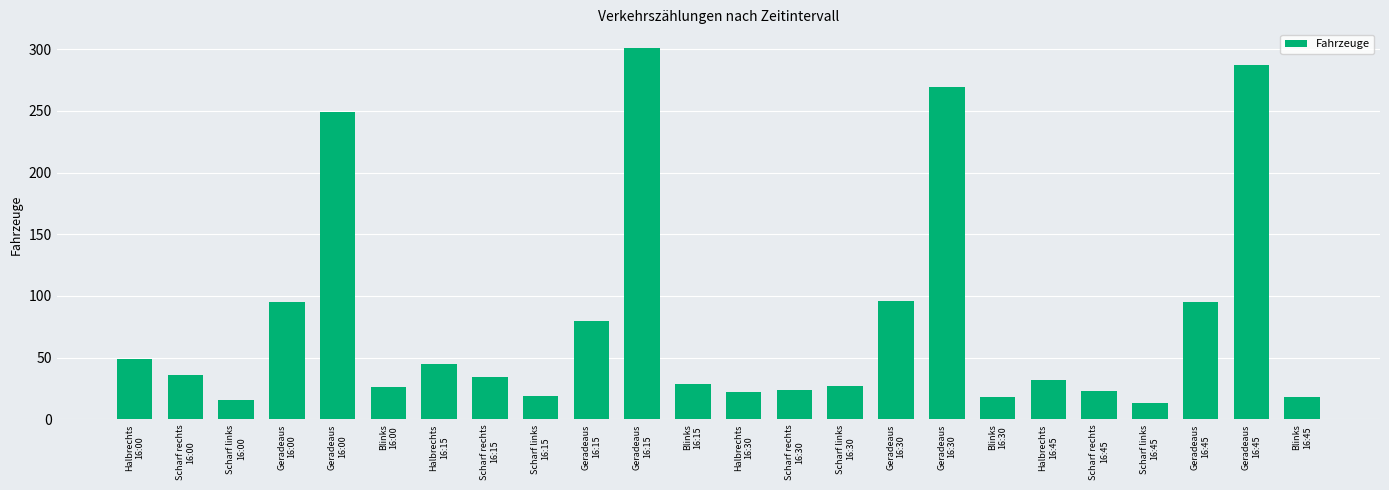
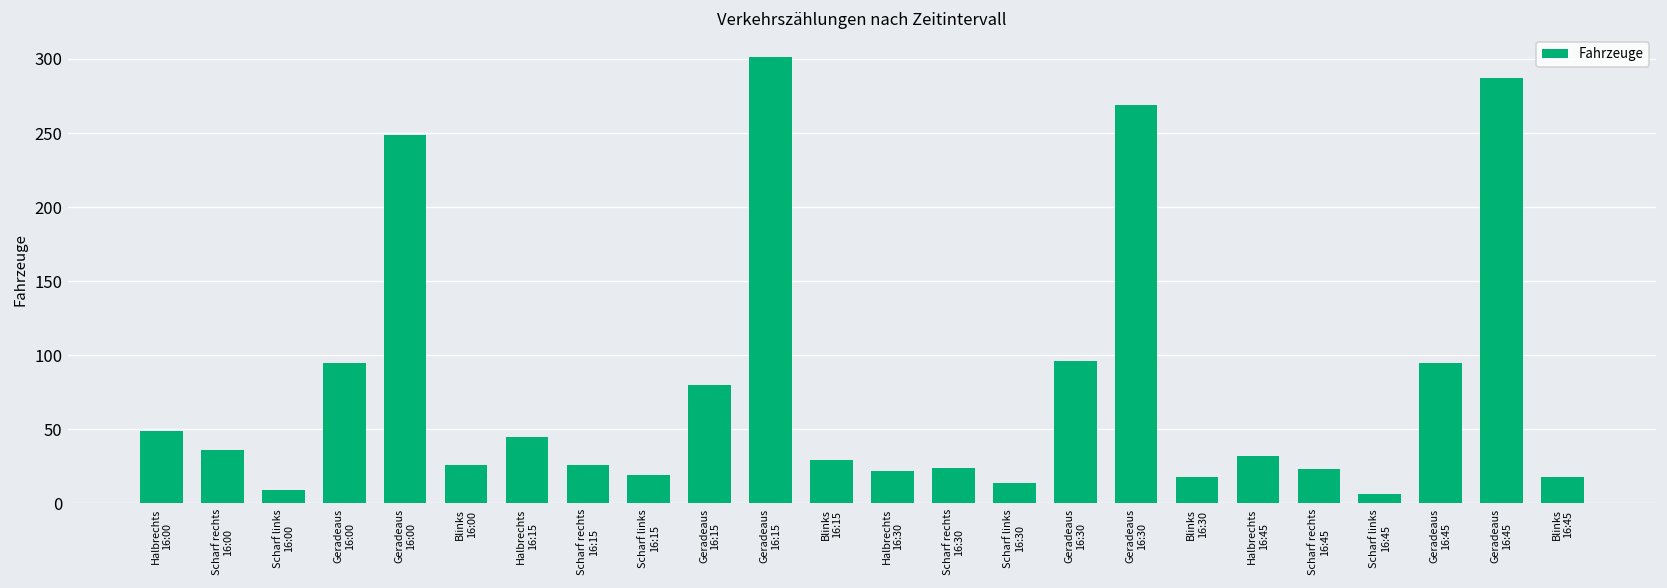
Scharf links 16:00: 16 -> 9
Scharf rechts 16:15: 34 -> 26
Scharf links 16:30: 27 -> 14
Scharf links 16:45: 13 -> 6
